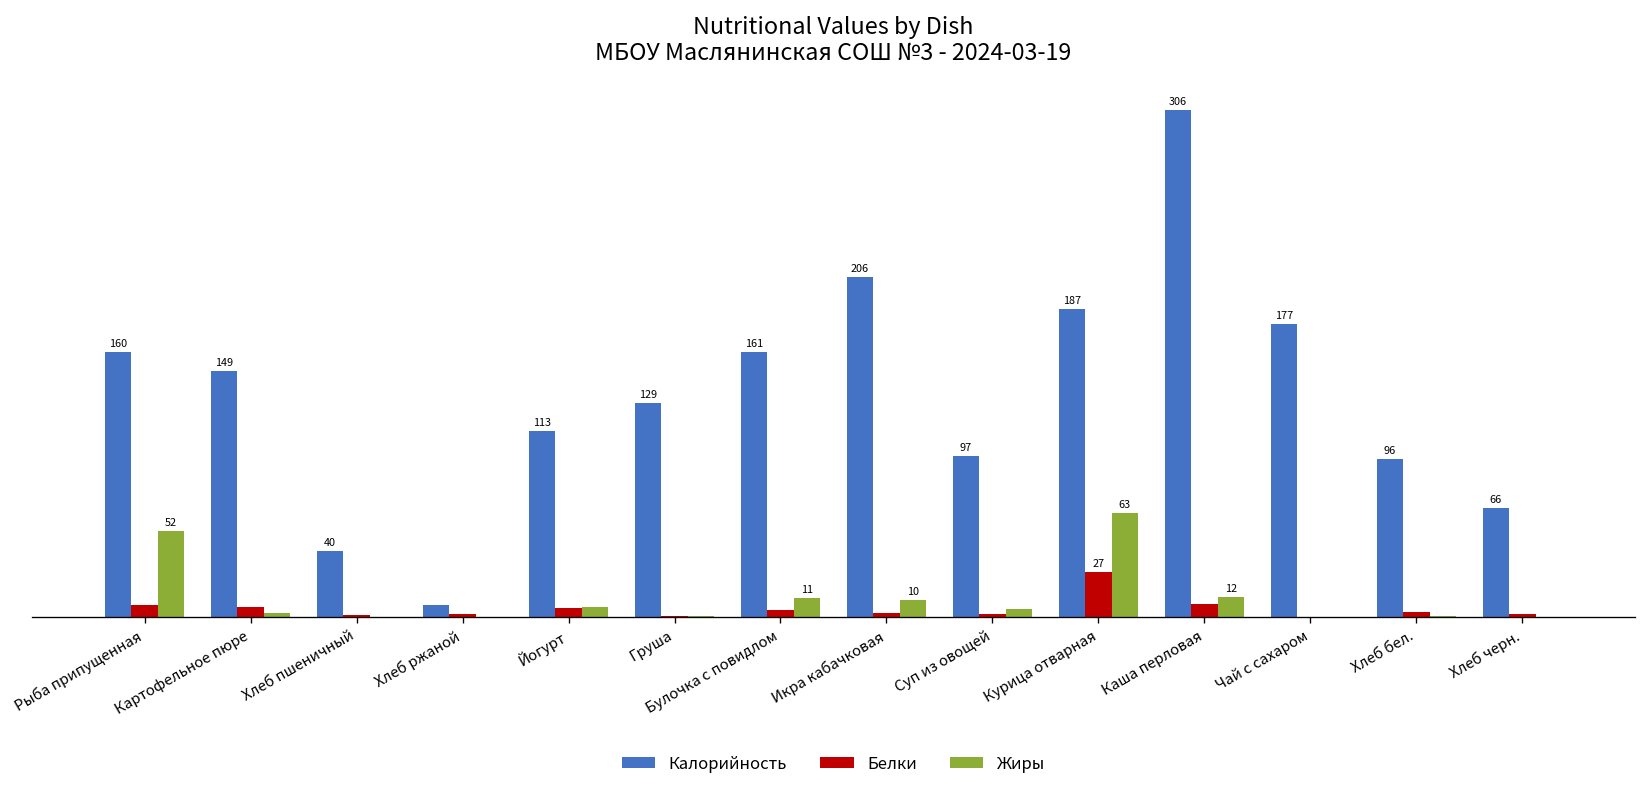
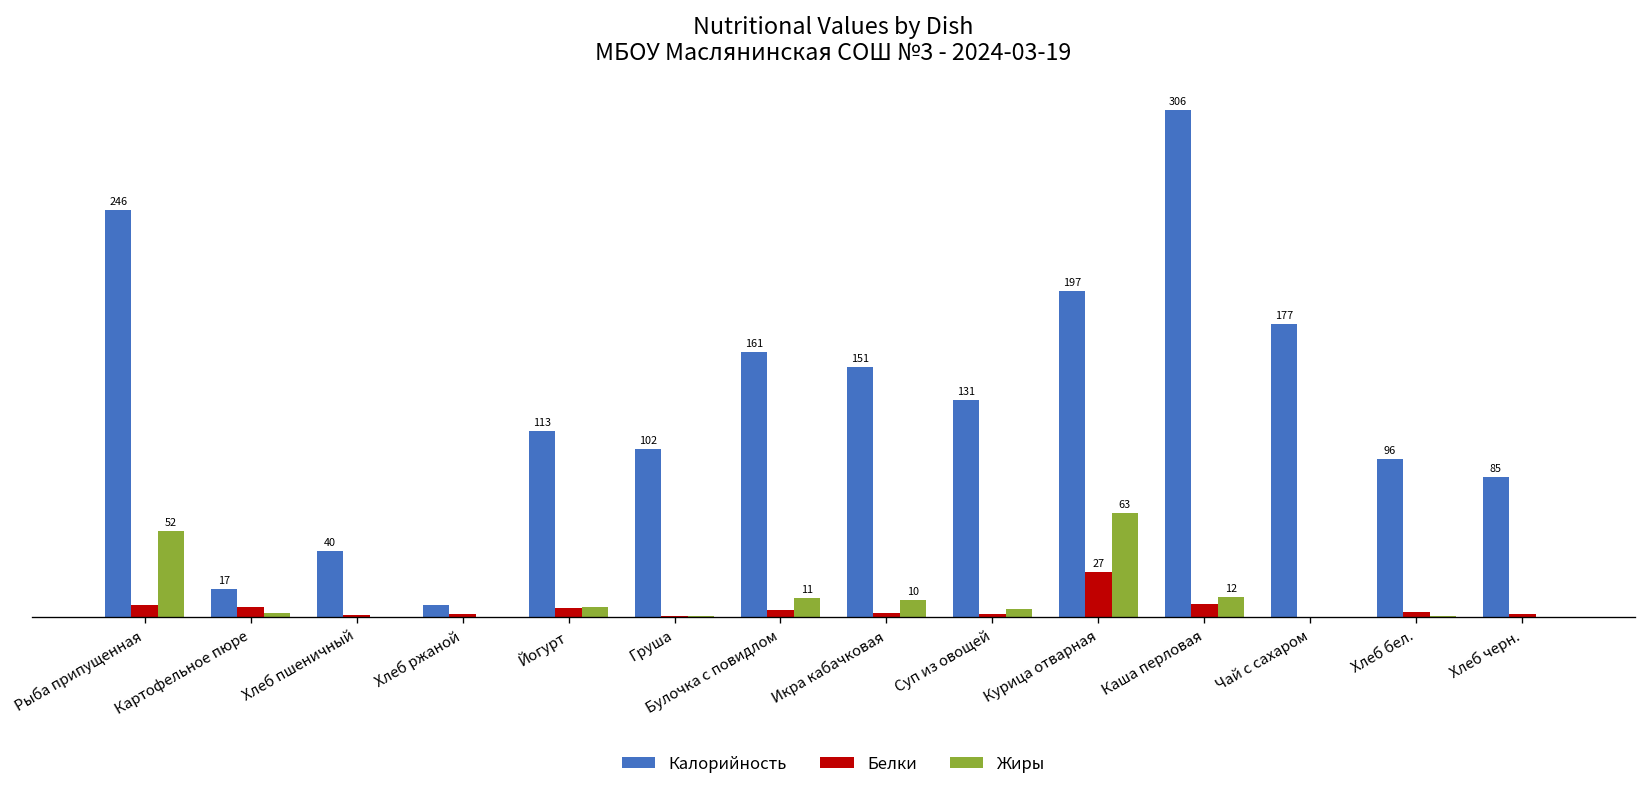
Калорийность, Рыба припущенная: 160 -> 246
Калорийность, Картофельное пюре: 149 -> 17
Калорийность, Груша: 129 -> 102
Калорийность, Икра кабачковая: 206 -> 151
Калорийность, Суп из овощей: 97 -> 131
Калорийность, Курица отварная: 187 -> 197
Калорийность, Хлеб черн.: 66 -> 85
